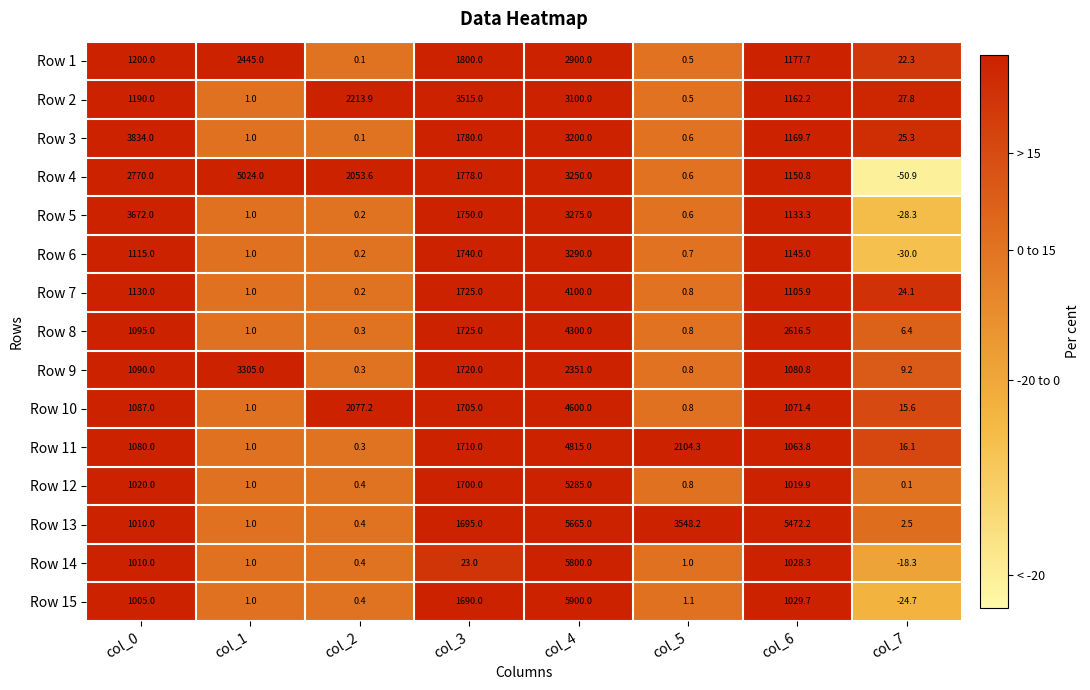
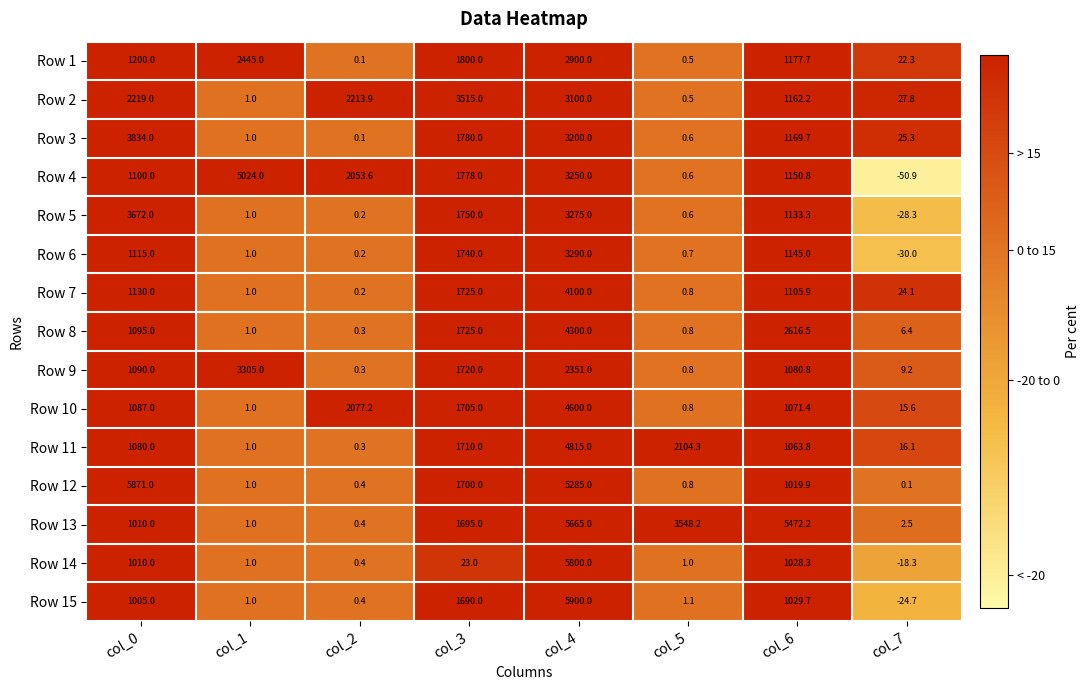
Row 2, col_0: 1190.0 -> 2219.0
Row 4, col_0: 2770.0 -> 1100.0
Row 12, col_0: 1020.0 -> 5871.0
